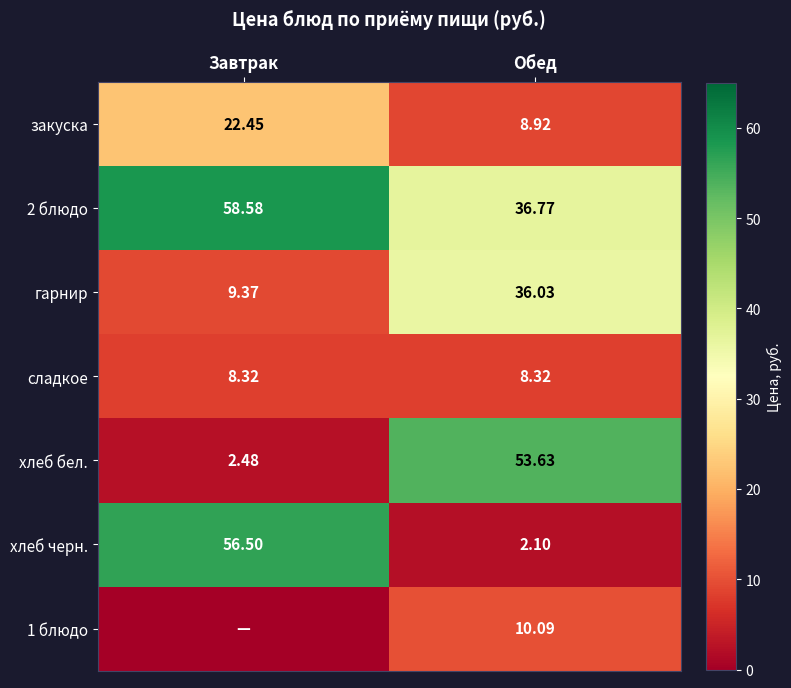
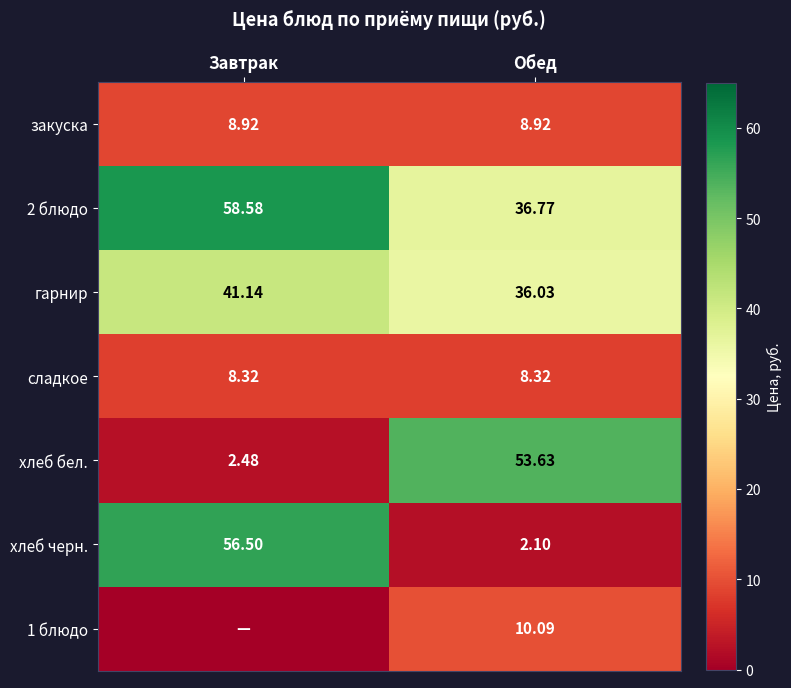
закуска, Завтрак: 22.45 -> 8.92
гарнир, Завтрак: 9.37 -> 41.14
